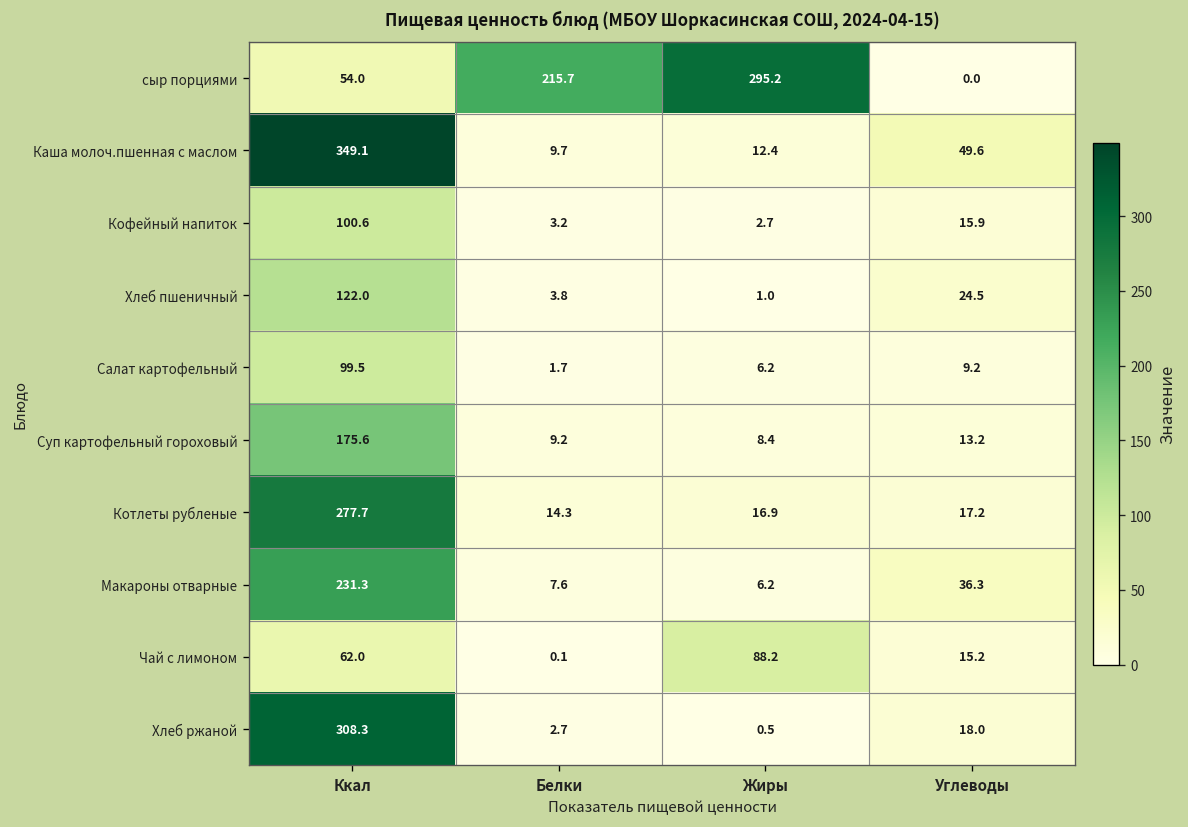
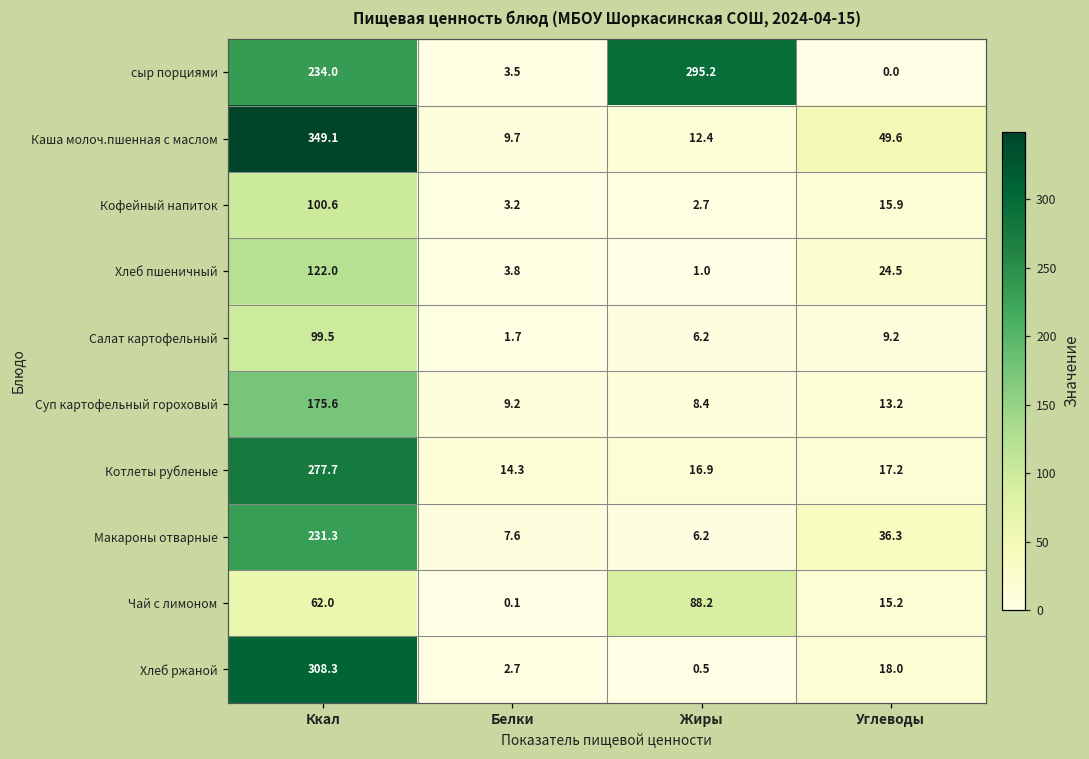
сыр порциями, Ккал: 54.0 -> 234.0
сыр порциями, Белки: 215.7 -> 3.5
